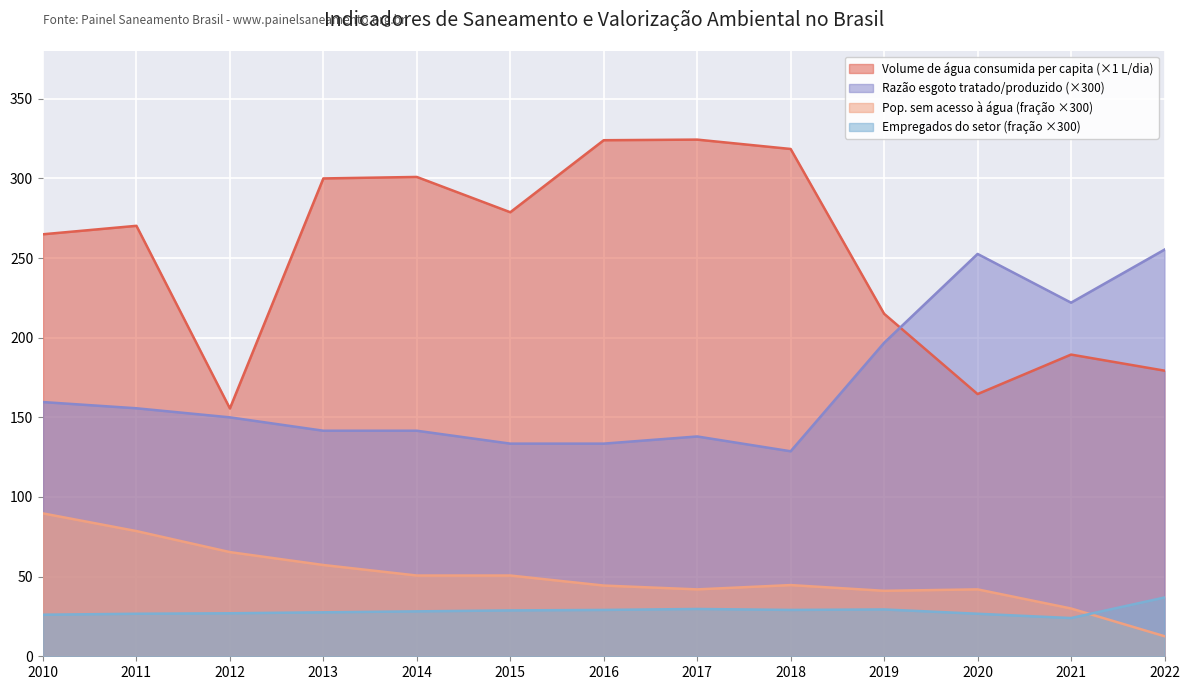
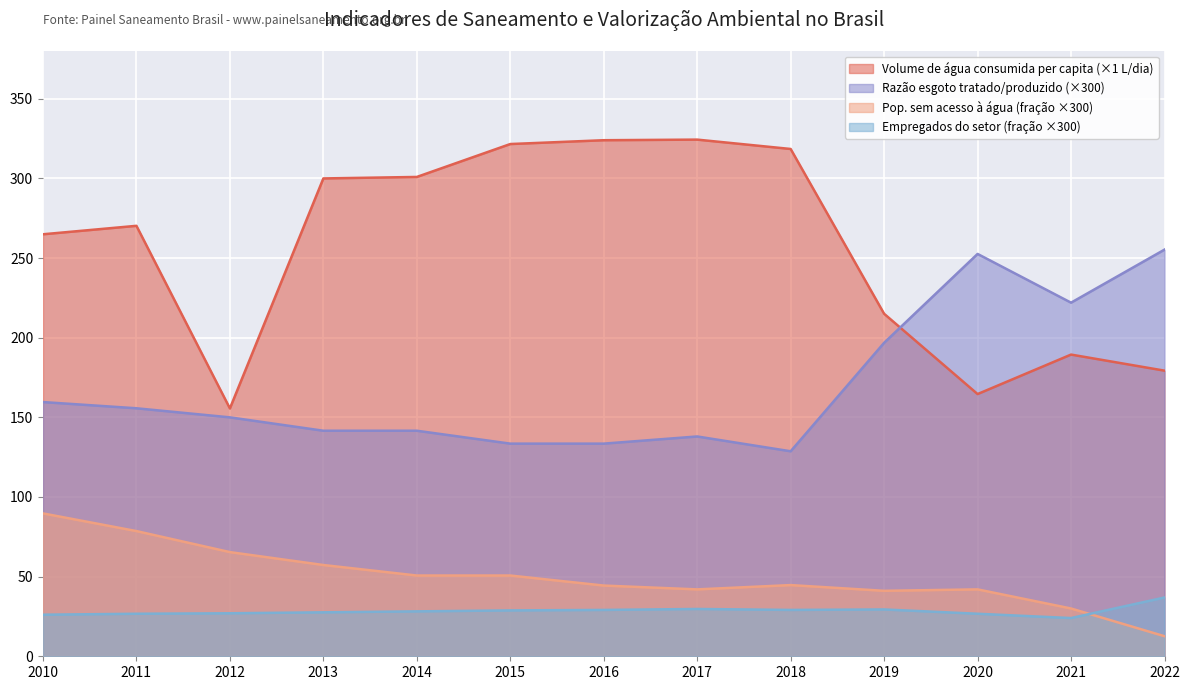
Volume de água consumida per capita (×1 L/dia), 2015: 279 -> 322
